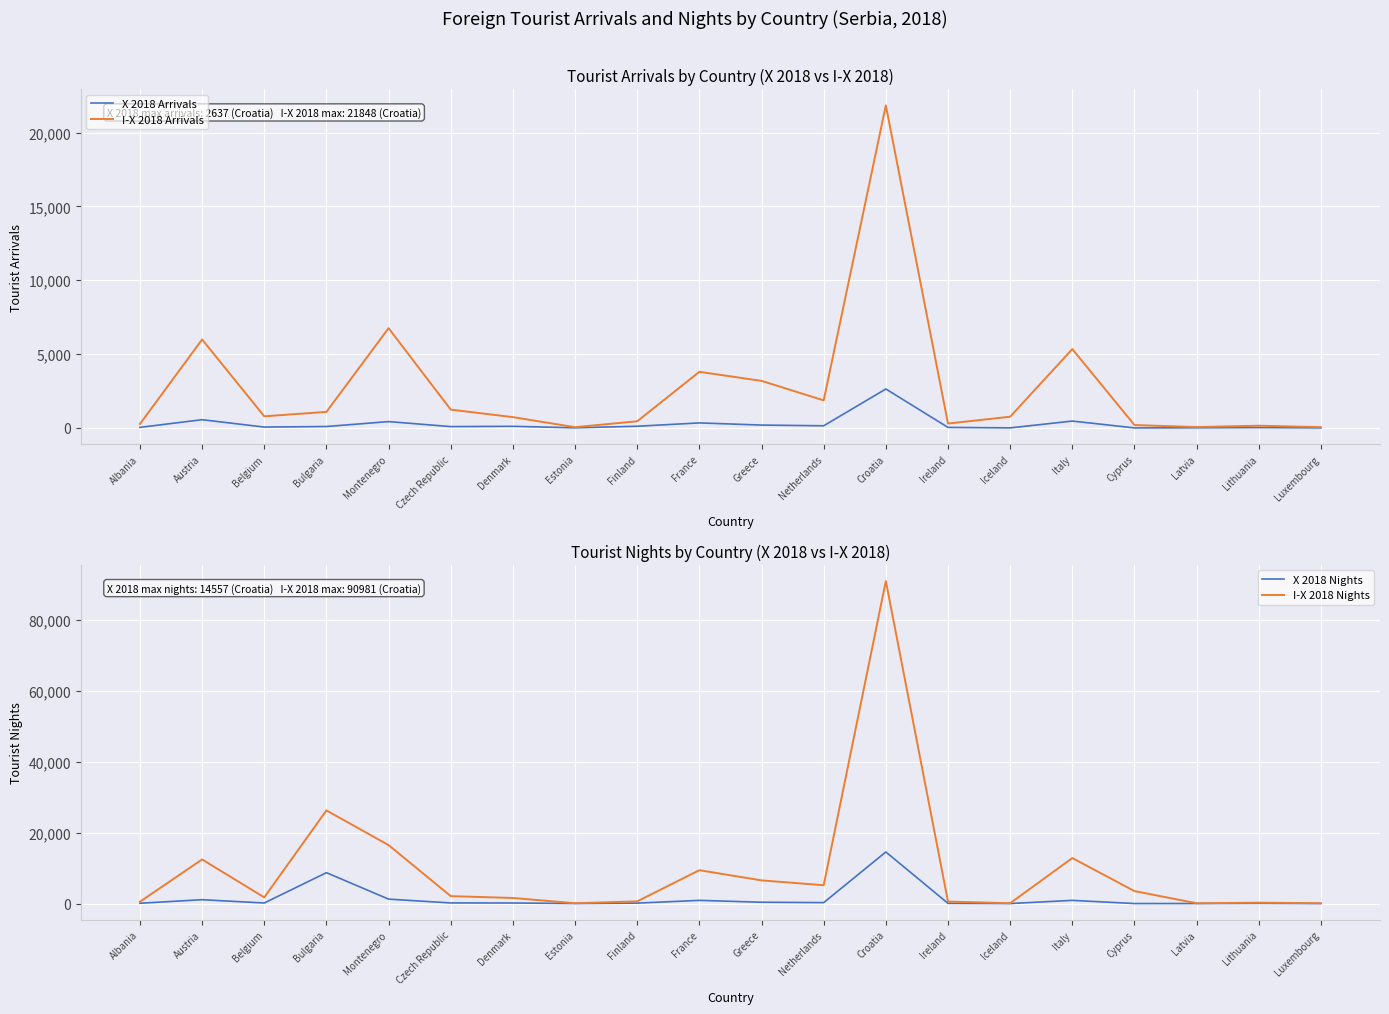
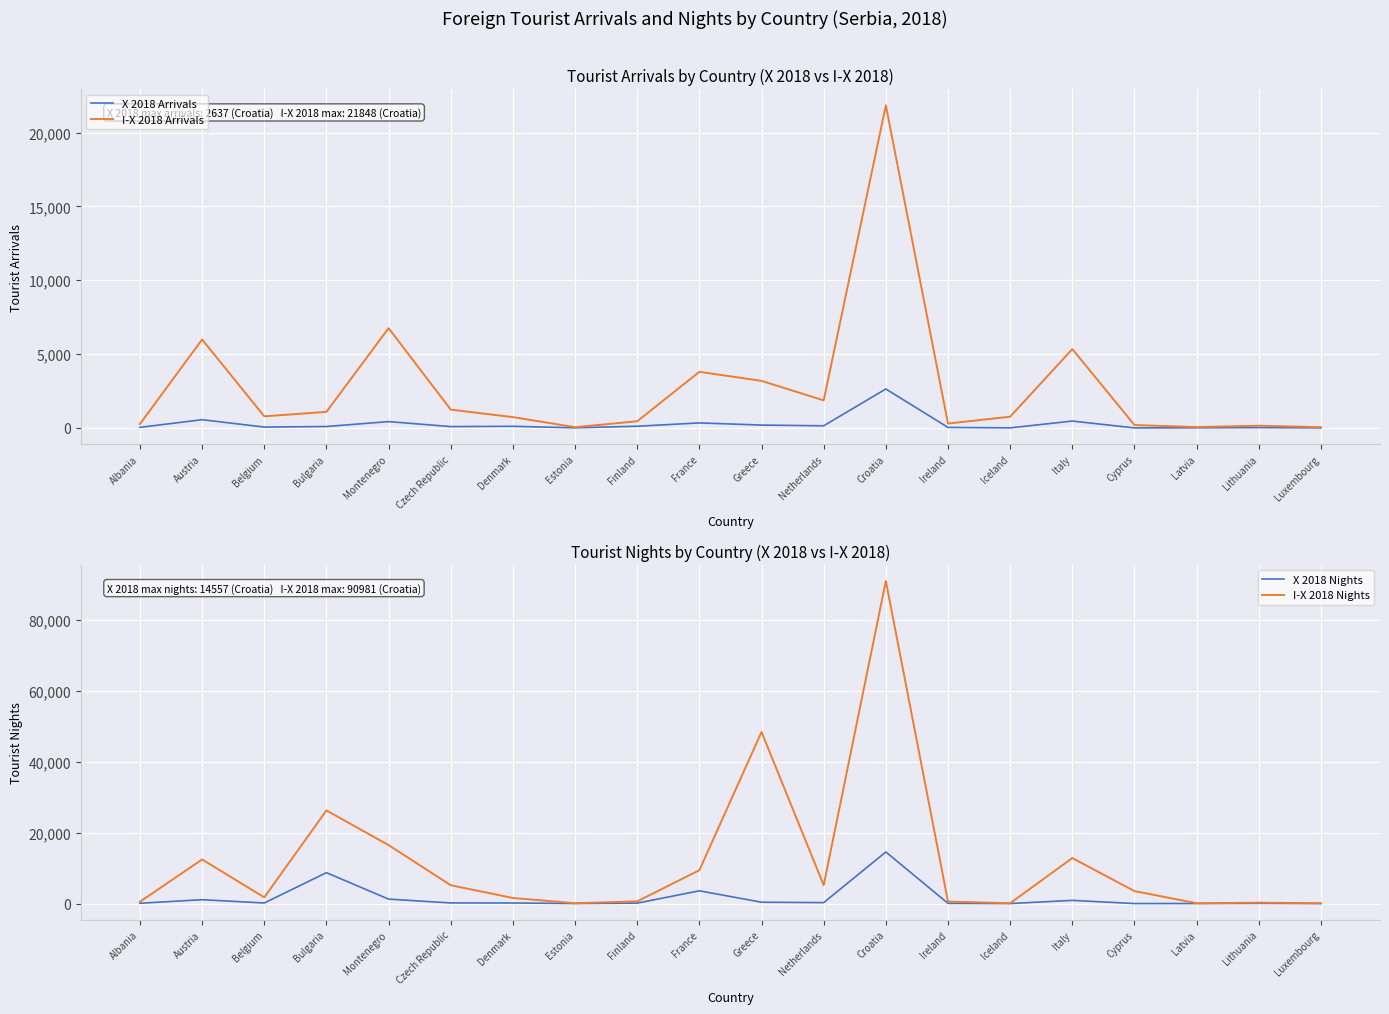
Tourist Nights by Country (X 2018 vs I-X 2018), I-X 2018 Nights, Czech Republic: 2,000 -> 5,000
Tourist Nights by Country (X 2018 vs I-X 2018), X 2018 Nights, France: 1,000 -> 4,000
Tourist Nights by Country (X 2018 vs I-X 2018), I-X 2018 Nights, Greece: 7,000 -> 48,000
